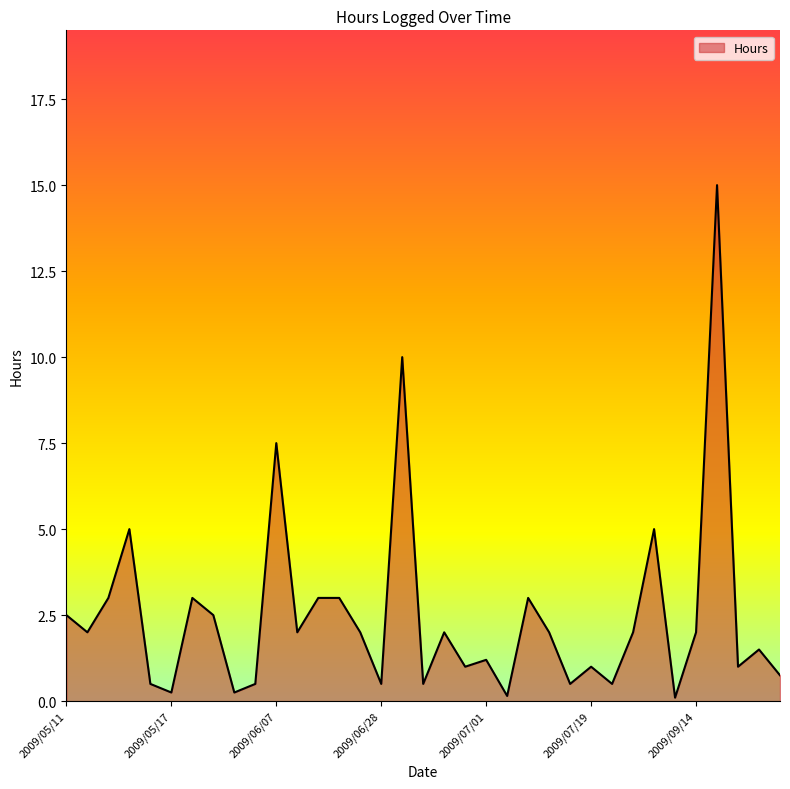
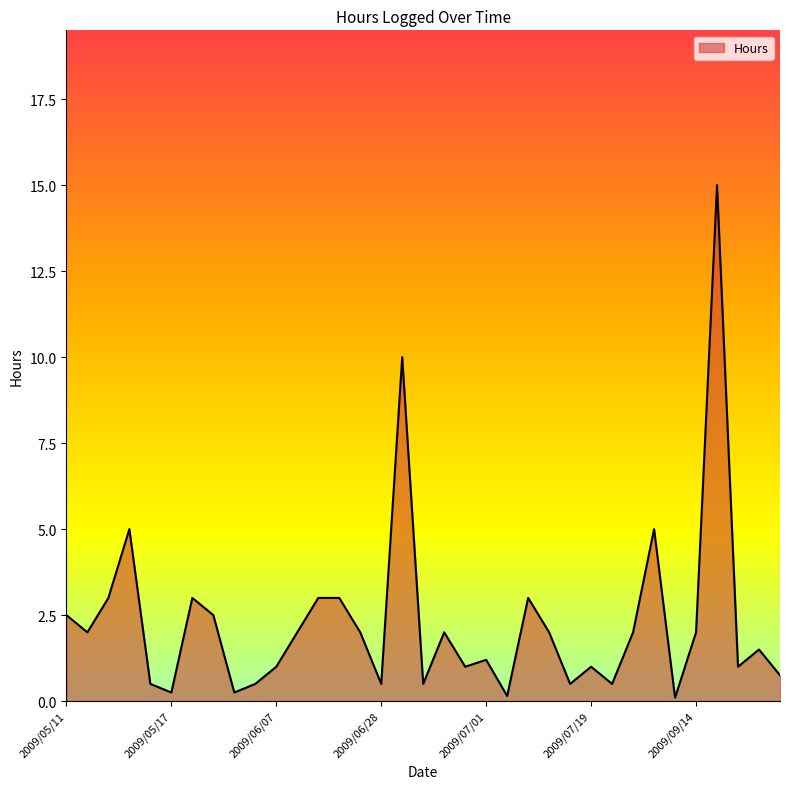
2009/06/07: 7.5 -> 1.0
